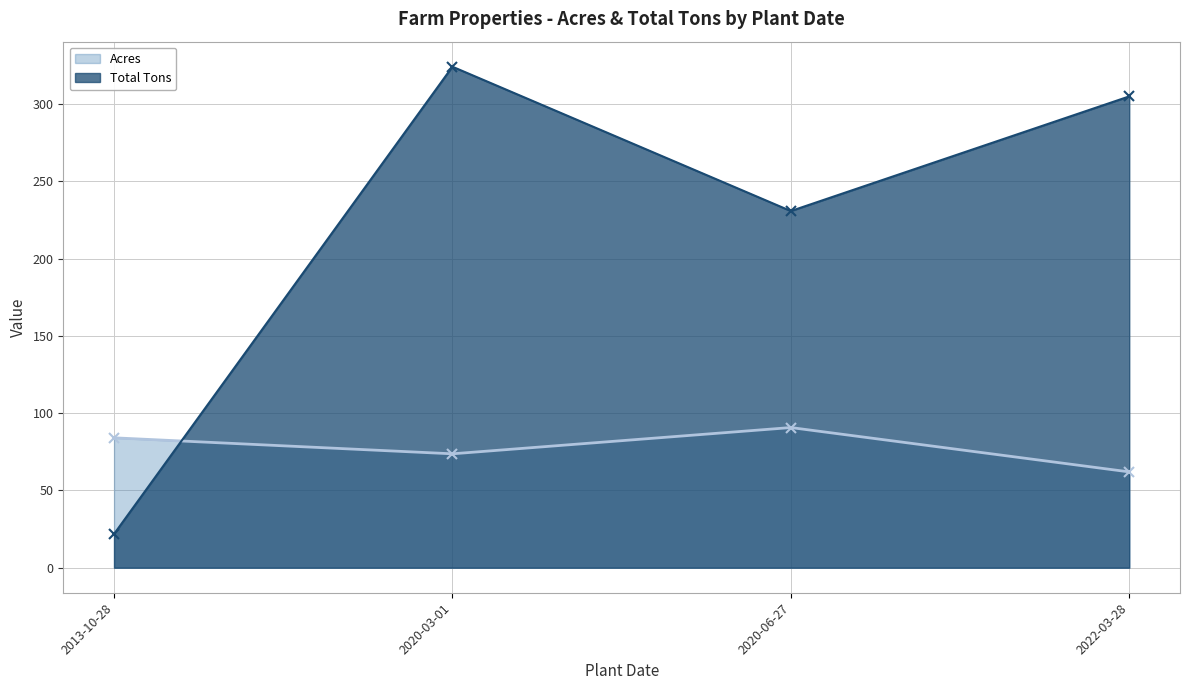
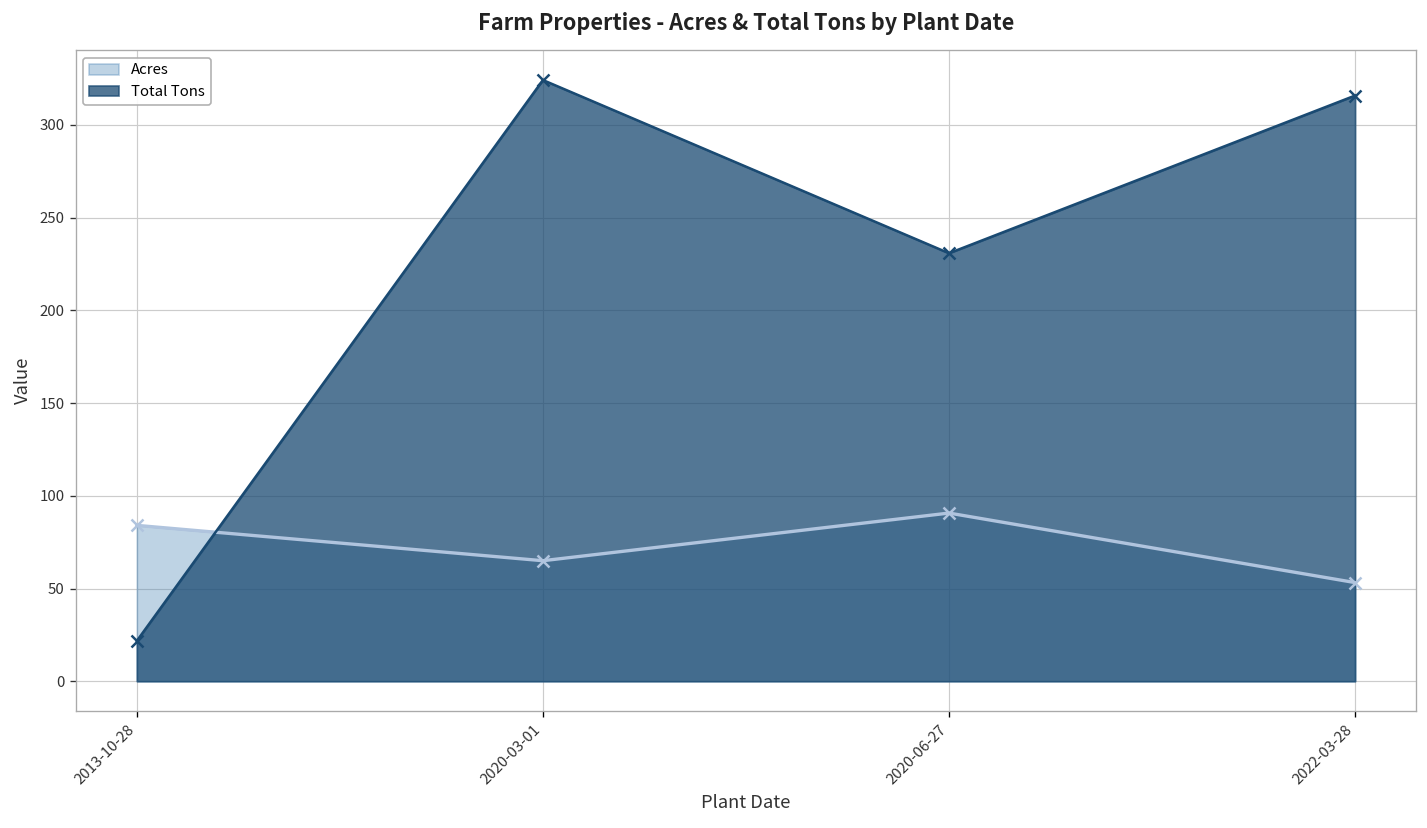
Acres, 2020-03-01: 74 -> 65
Acres, 2022-03-28: 62 -> 53
Total Tons, 2022-03-28: 305 -> 316
